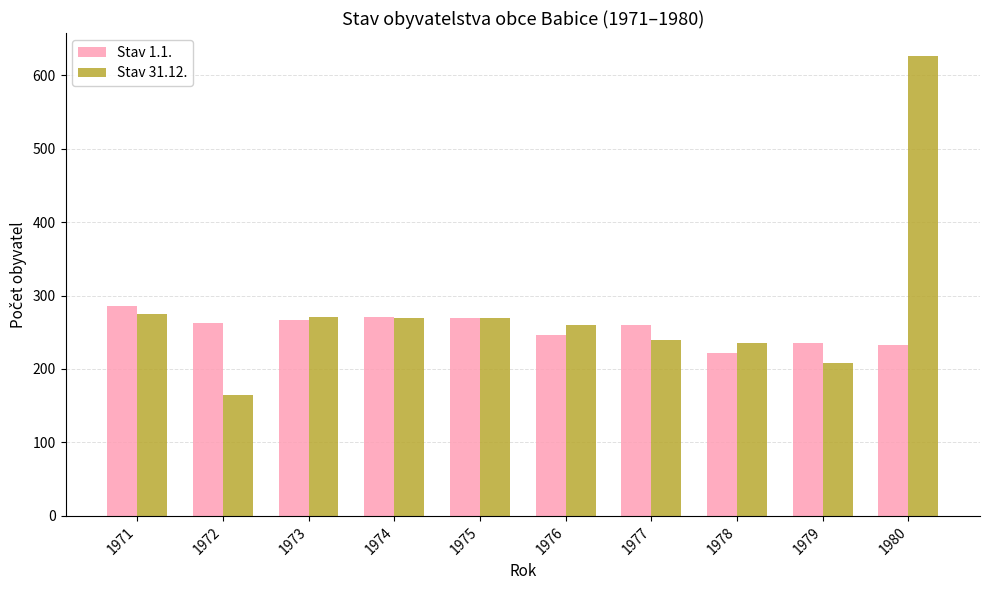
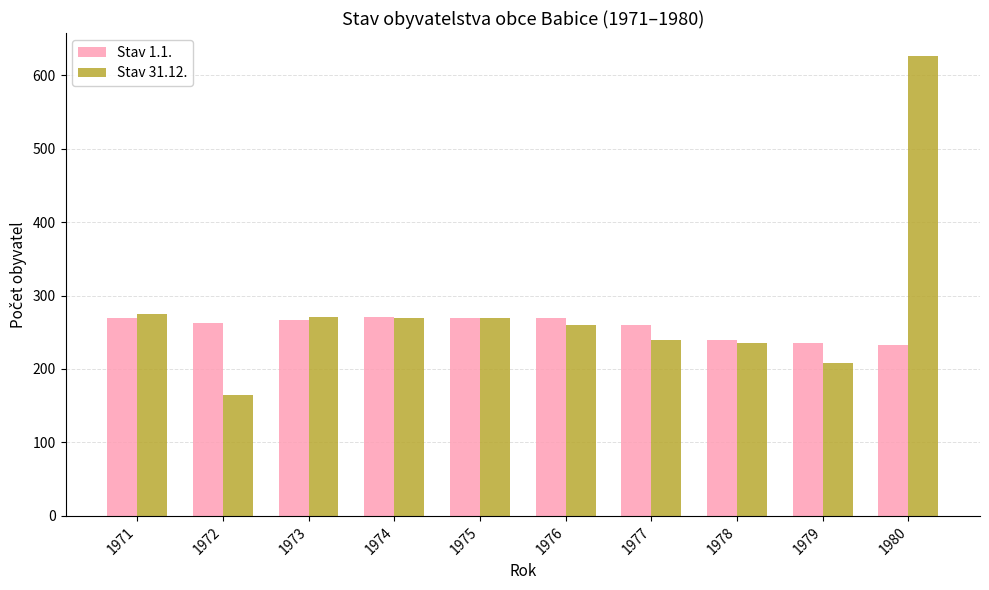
Stav 1.1., 1971: 290 -> 270
Stav 1.1., 1976: 250 -> 270
Stav 1.1., 1978: 220 -> 240
